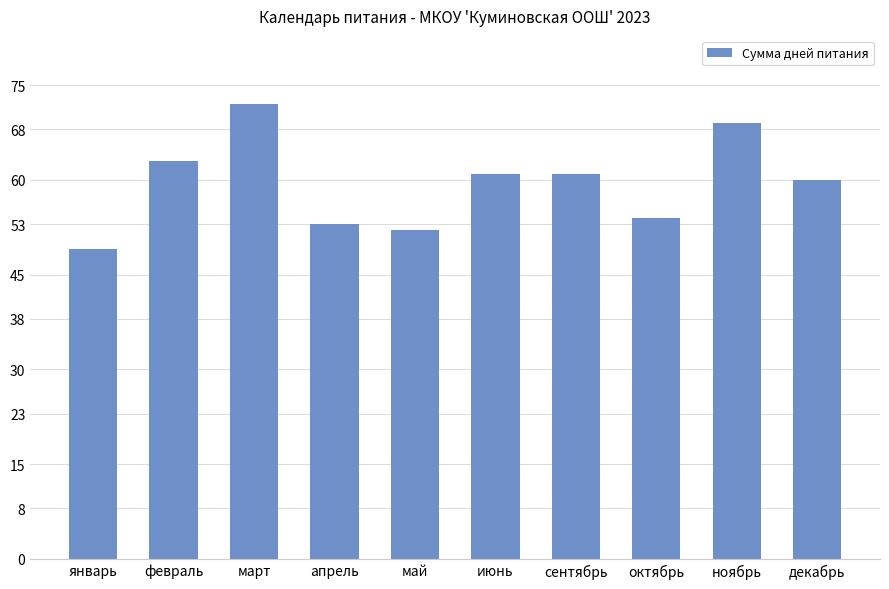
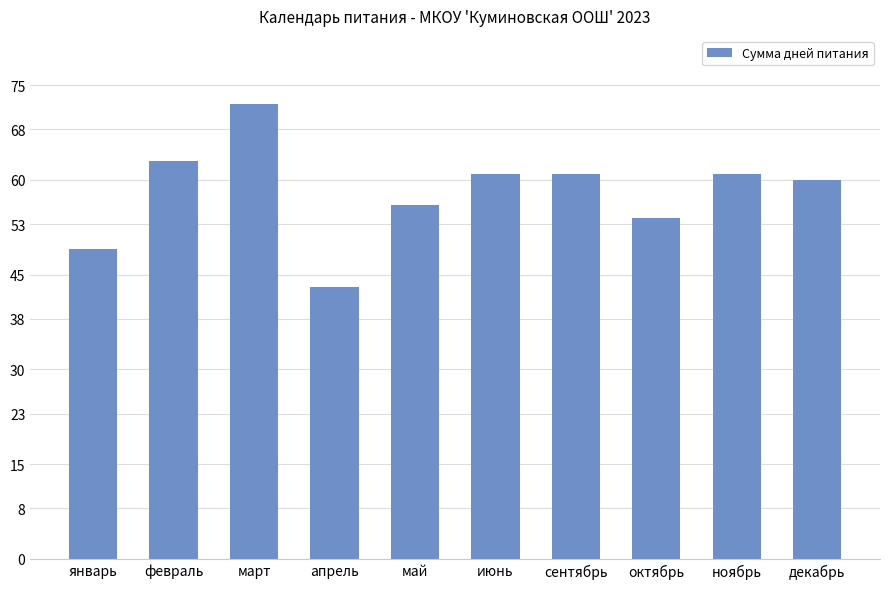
апрель: 53 -> 43
май: 52 -> 56
ноябрь: 69 -> 61
